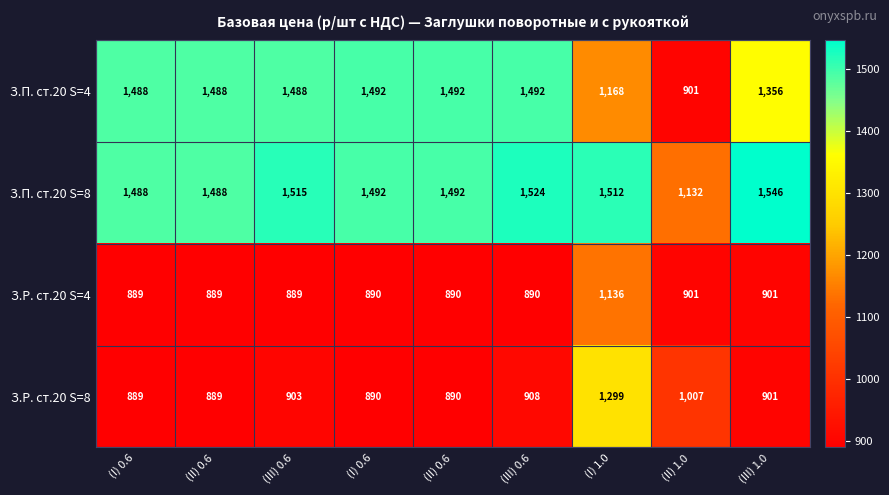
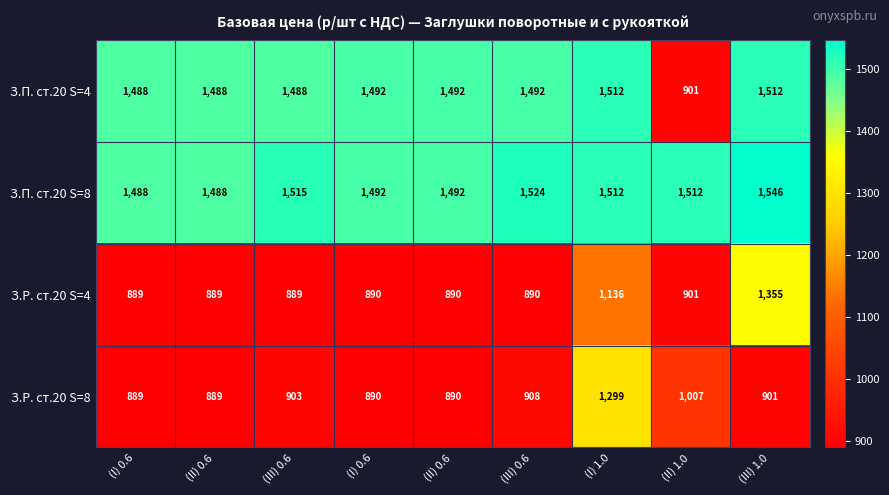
З.П. ст.20 S=4, (I) 1.0: 1,168 -> 1,512
З.П. ст.20 S=4, (III) 1.0: 1,356 -> 1,512
З.П. ст.20 S=8, (II) 1.0: 1,132 -> 1,512
З.Р. ст.20 S=4, (III) 1.0: 901 -> 1,355
